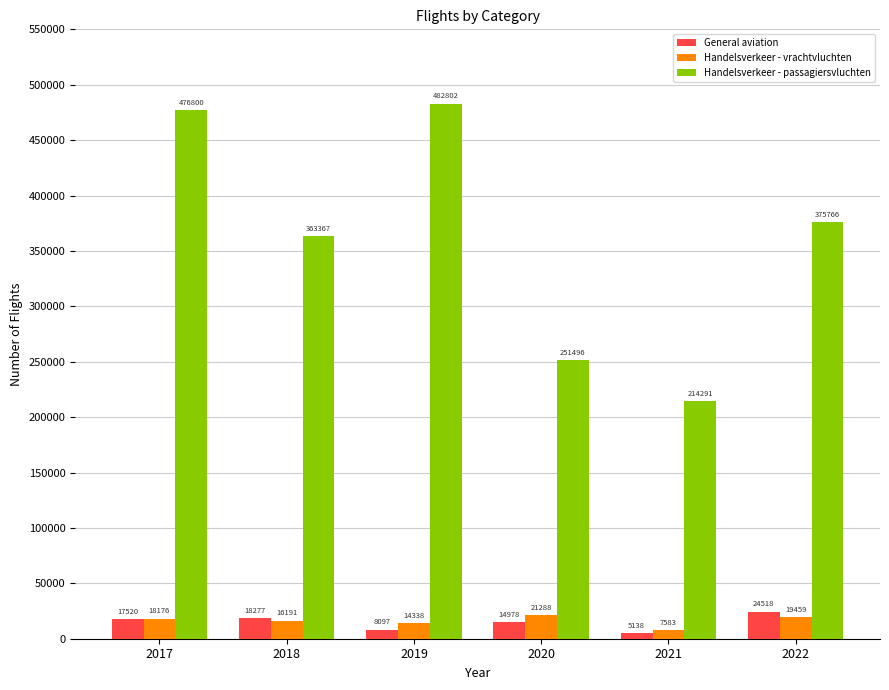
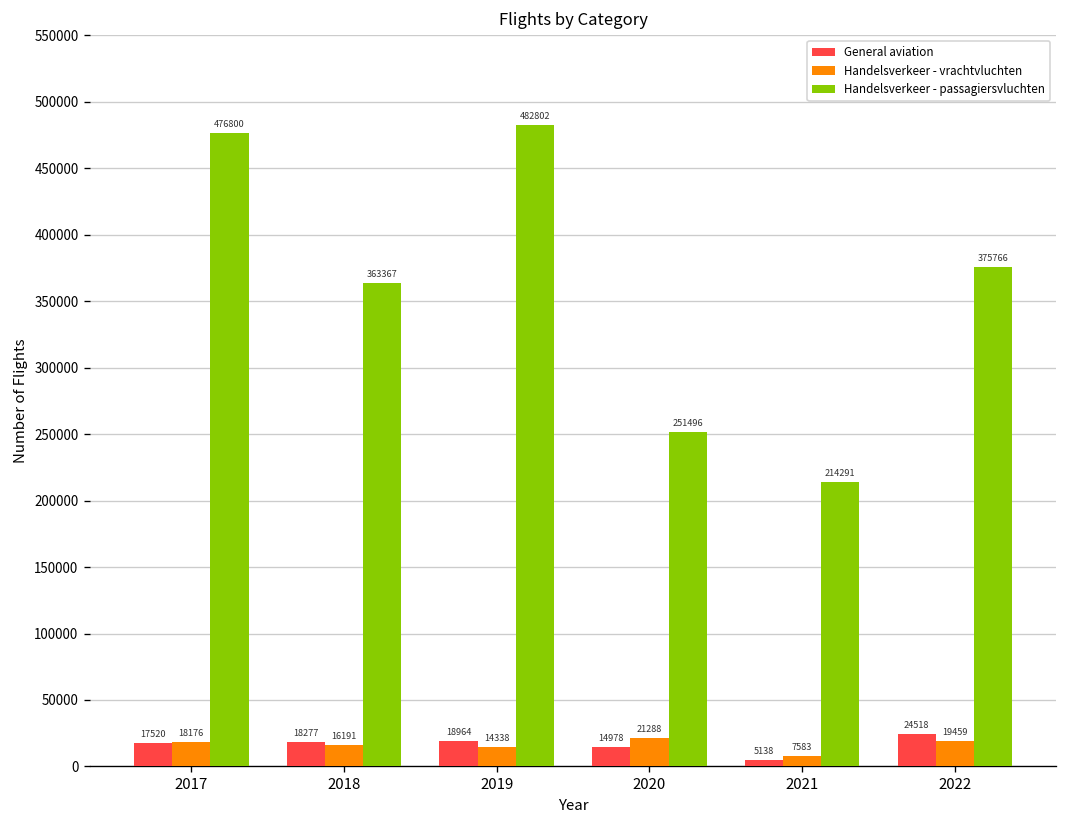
General aviation, 2019: 8097 -> 18964
